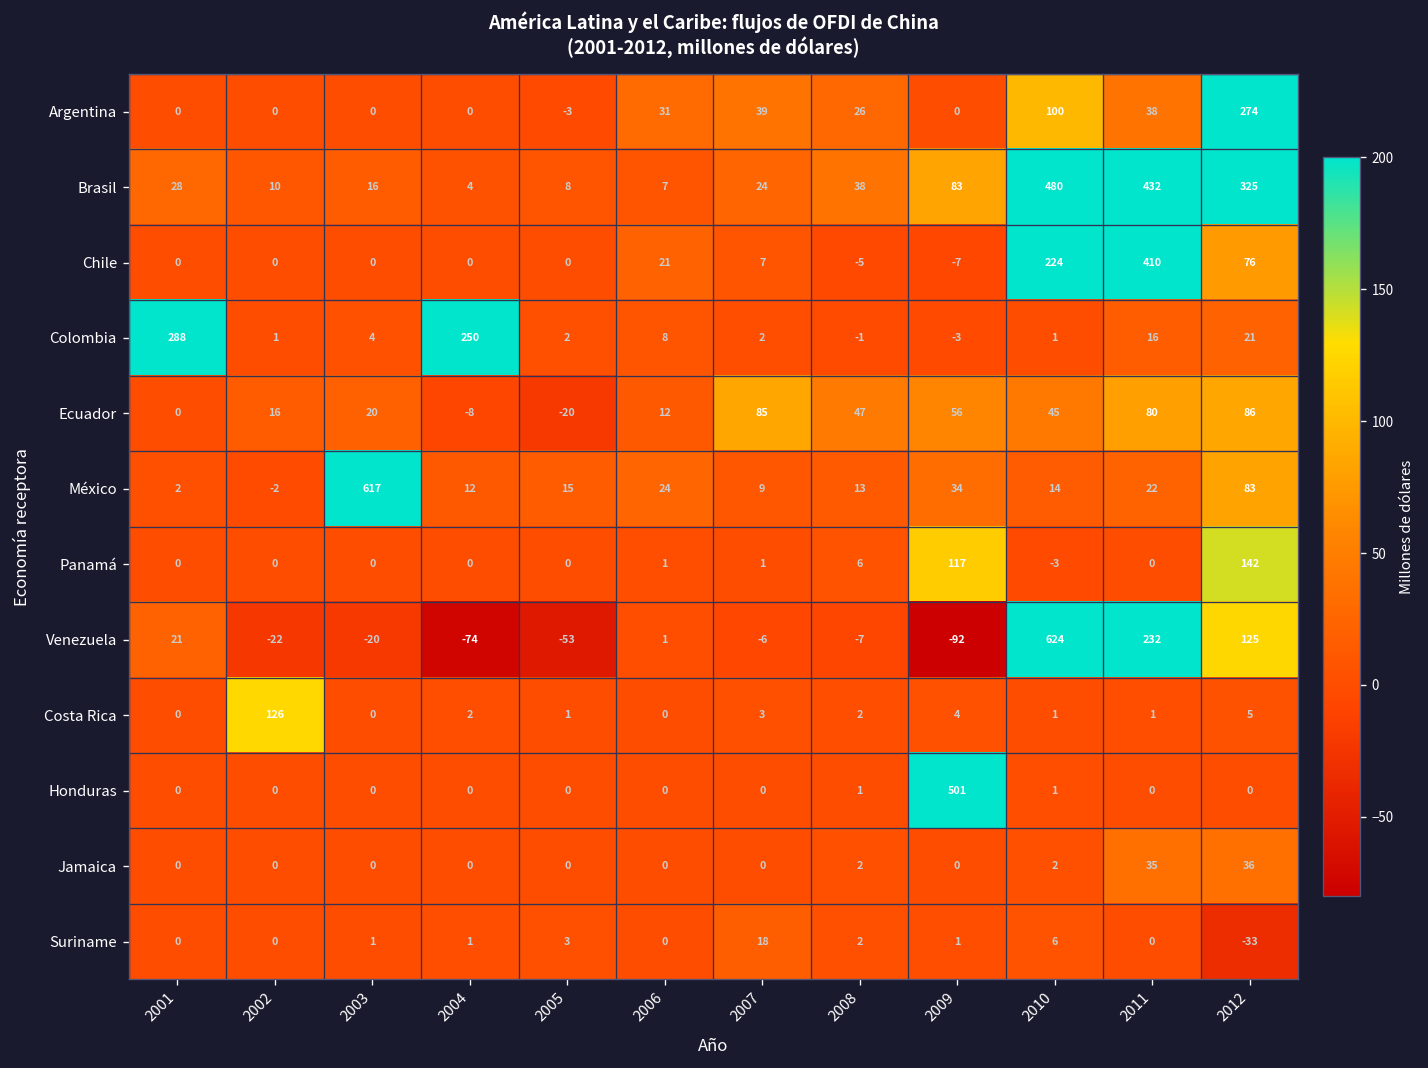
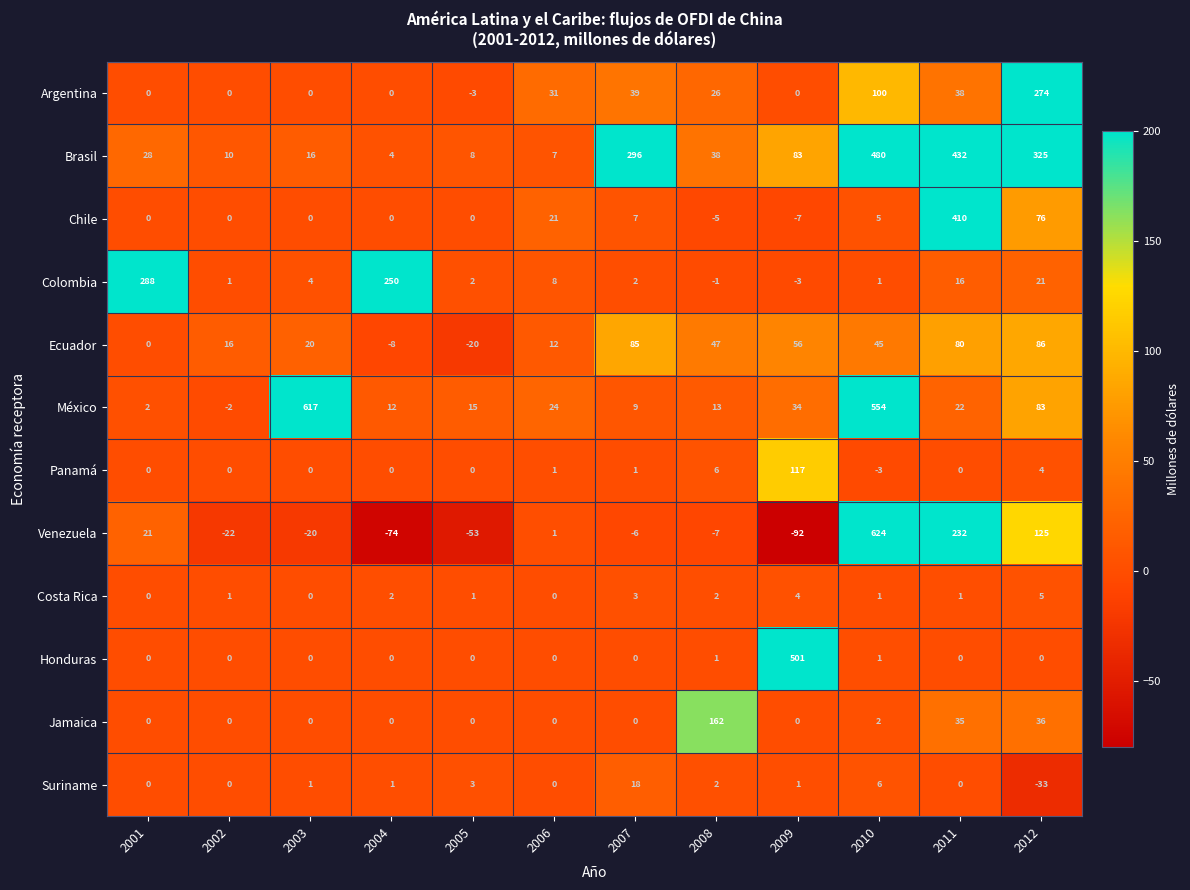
Brasil, 2007: 24 -> 296
Chile, 2010: 224 -> 5
México, 2010: 14 -> 554
Panamá, 2012: 142 -> 4
Costa Rica, 2002: 126 -> 1
Jamaica, 2008: 2 -> 162
